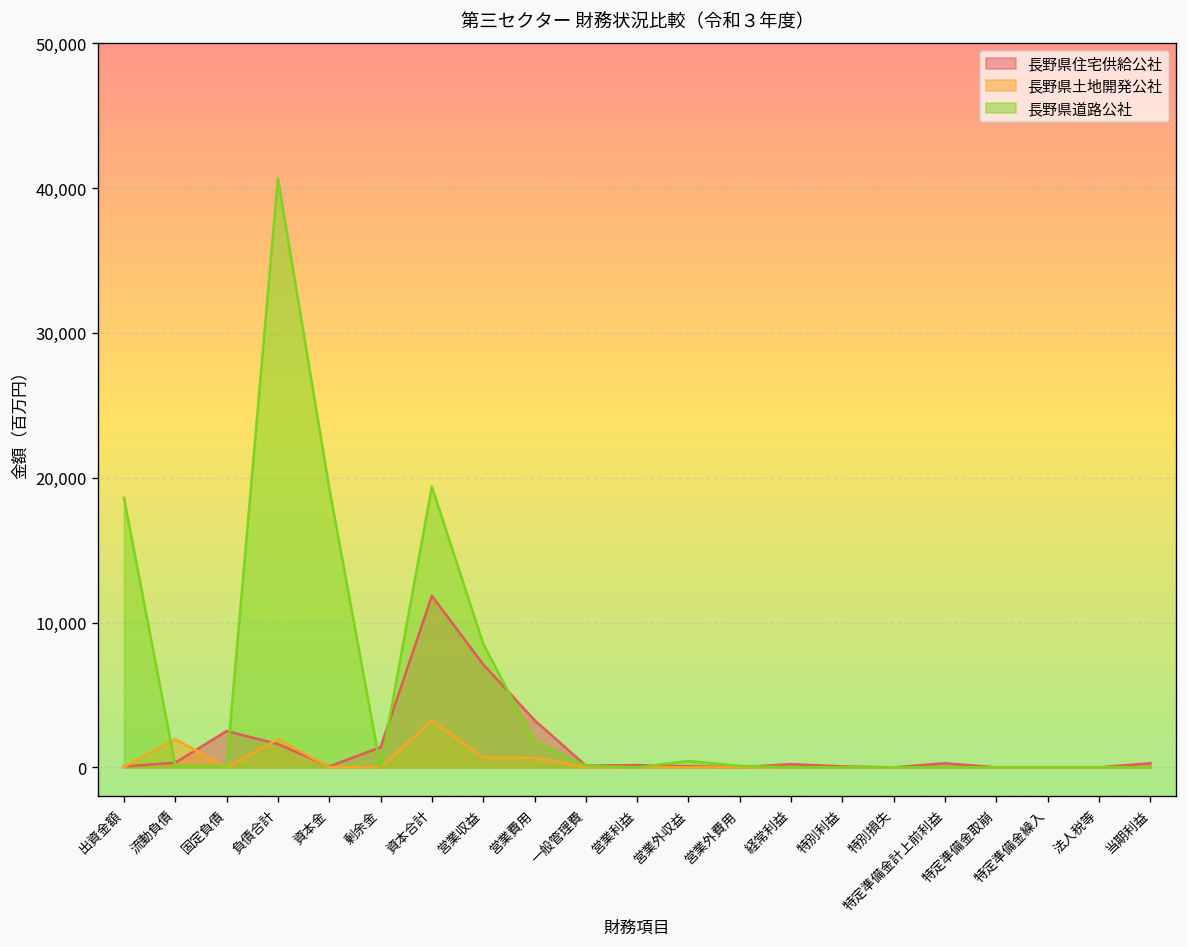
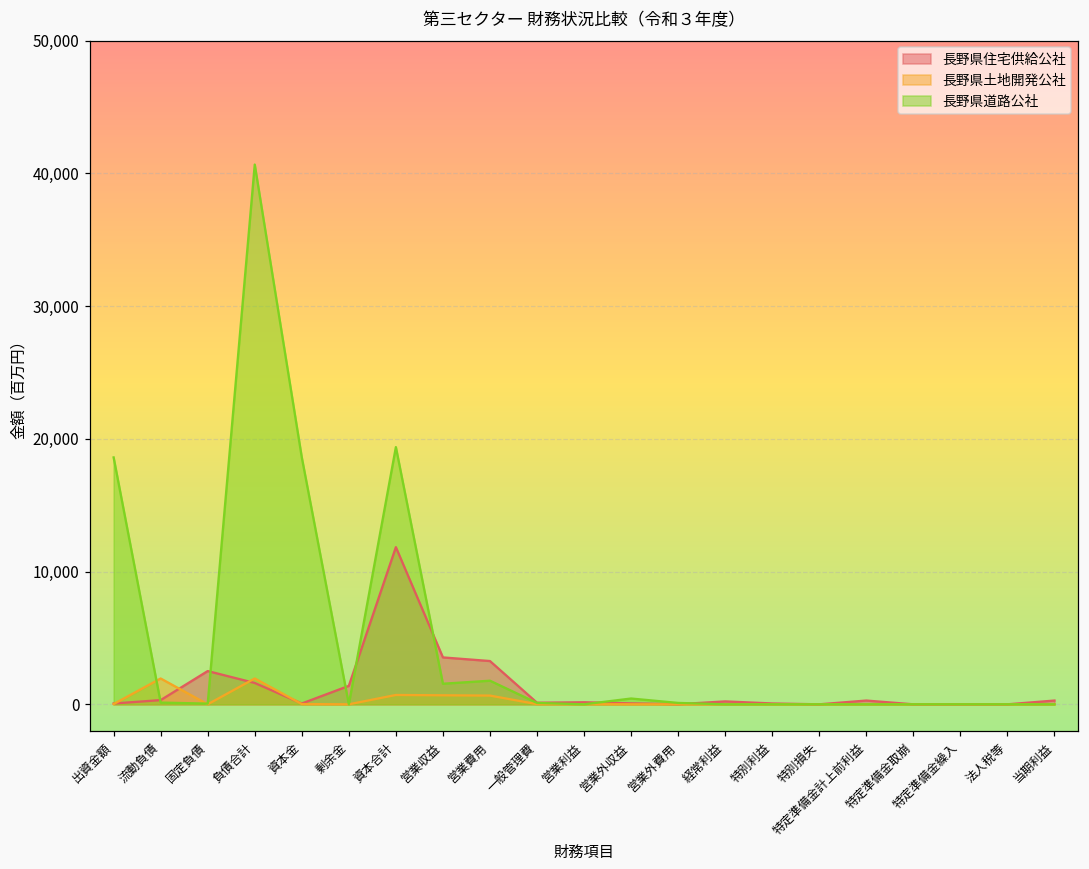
長野県道路公社, 資本金: 19,300 -> 18,600
長野県土地開発公社, 資本合計: 3,200 -> 700
長野県住宅供給公社, 営業収益: 7,100 -> 3,500
長野県道路公社, 営業収益: 8,500 -> 1,600
